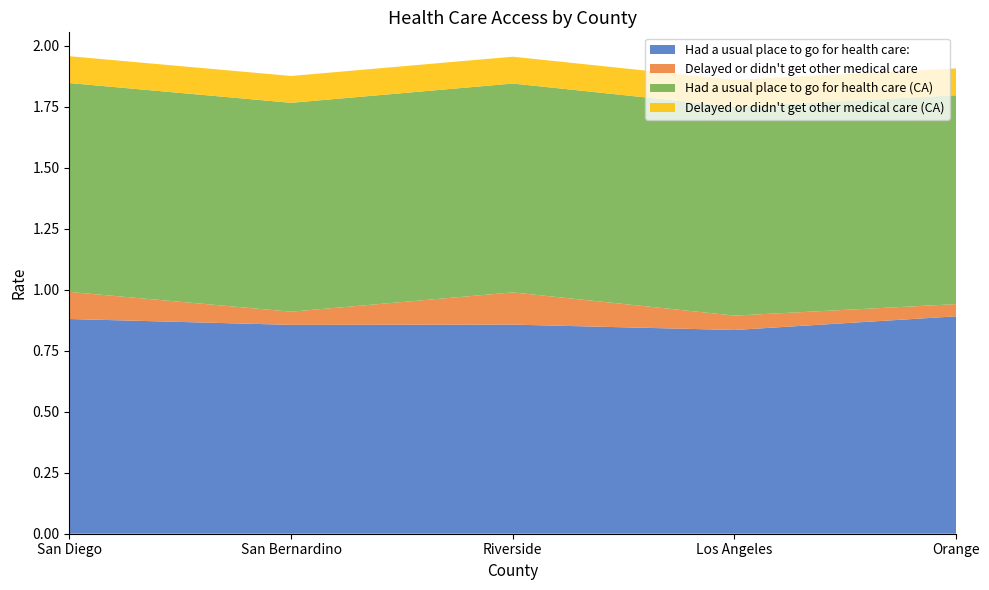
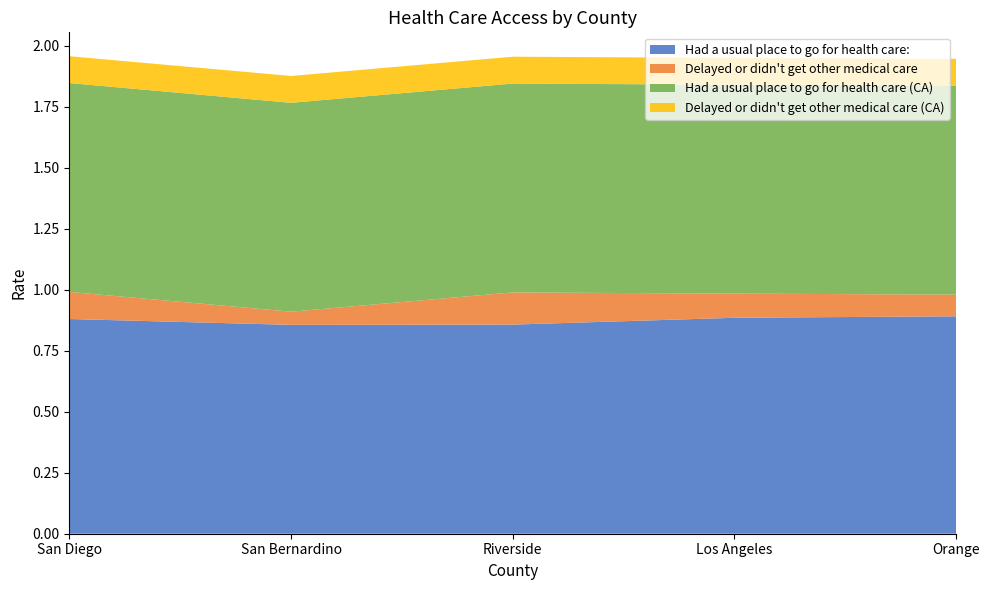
Had a usual place to go for health care:, Los Angeles: 0.84 -> 0.89
Delayed or didn't get other medical care, Los Angeles: 0.06 -> 0.10
Delayed or didn't get other medical care, Orange: 0.05 -> 0.09
